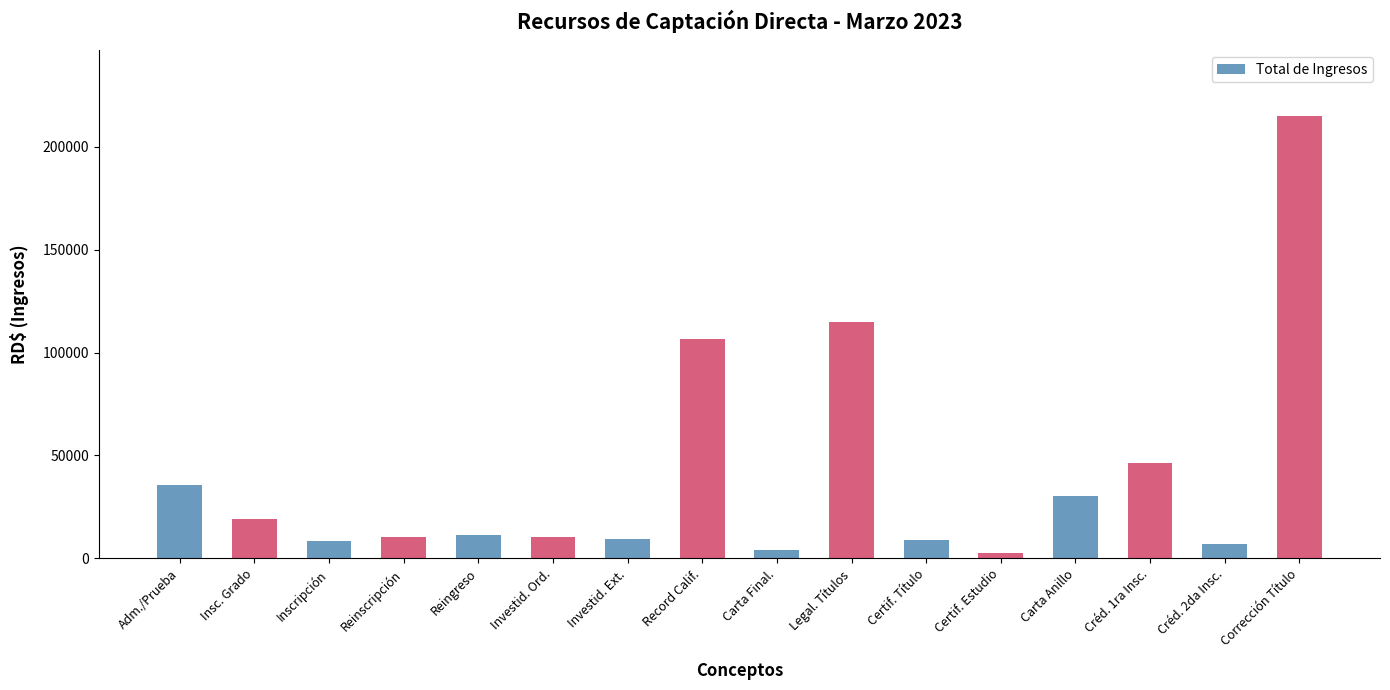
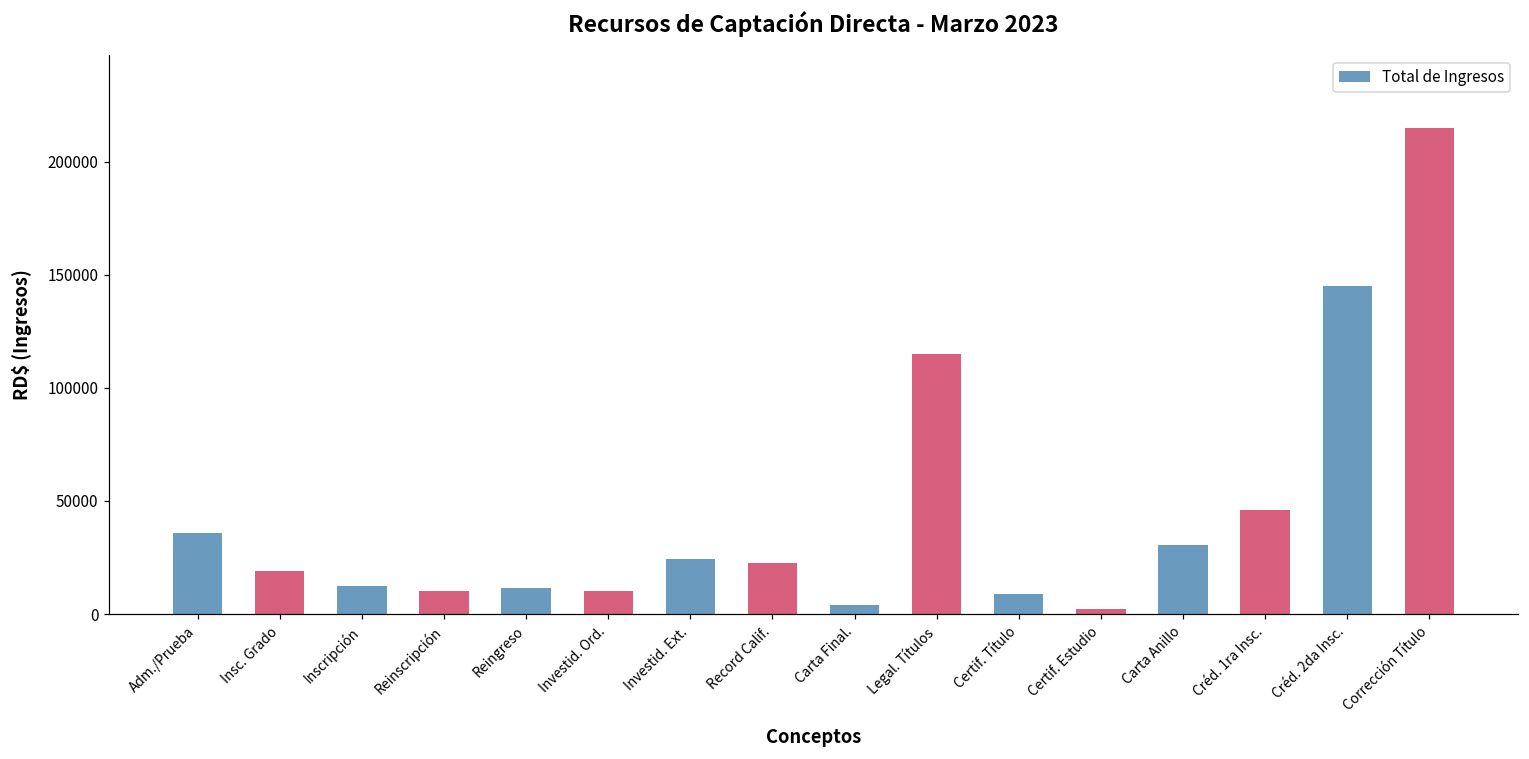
Inscripción: 8000 -> 13000
Investid. Ext.: 10000 -> 24000
Record Calif.: 107000 -> 23000
Créd. 2da Insc.: 7000 -> 145000
